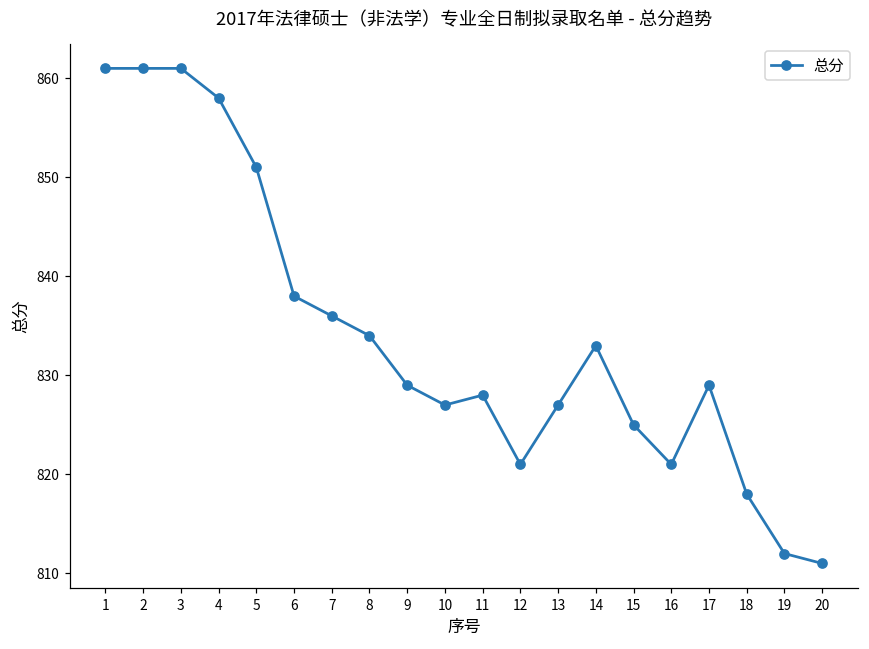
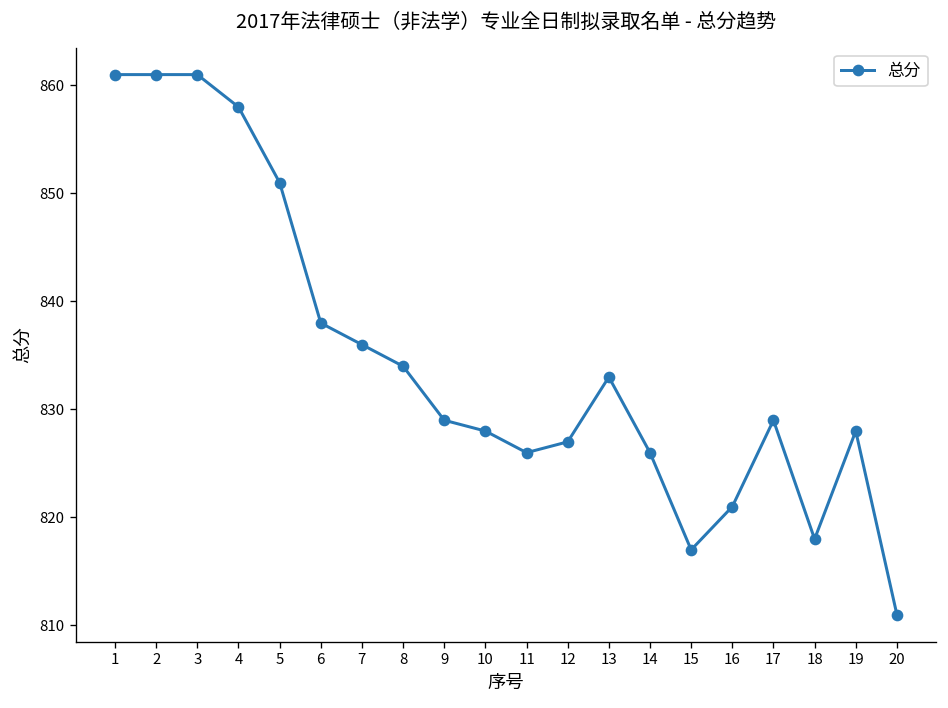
10: 827 -> 828
11: 828 -> 826
12: 821 -> 827
13: 827 -> 833
14: 833 -> 826
15: 825 -> 817
19: 812 -> 828
